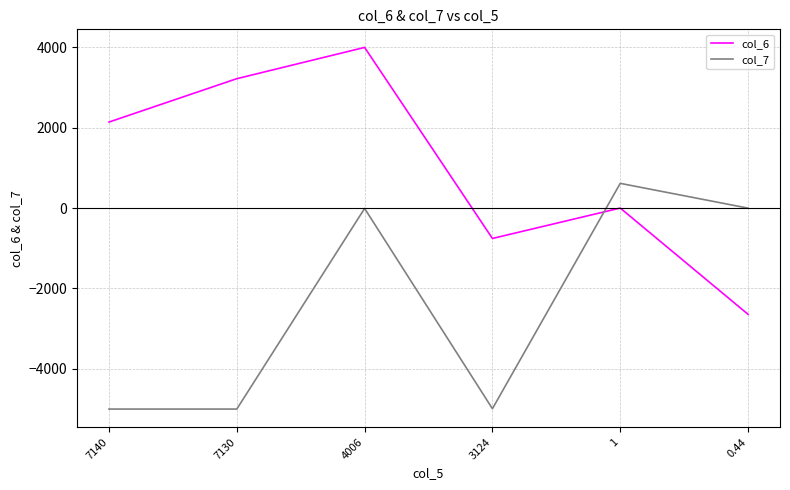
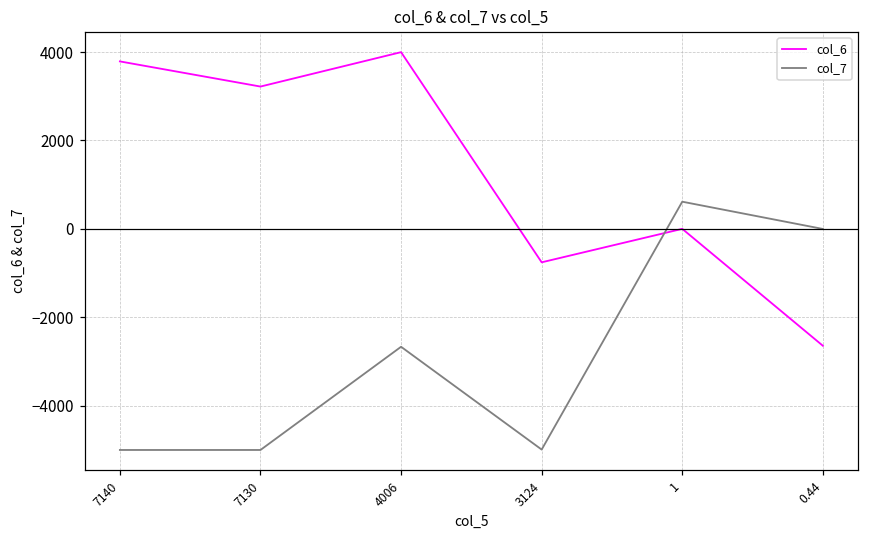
col_6, 7140: 2100 -> 3800
col_7, 4006: 0 -> -2700
